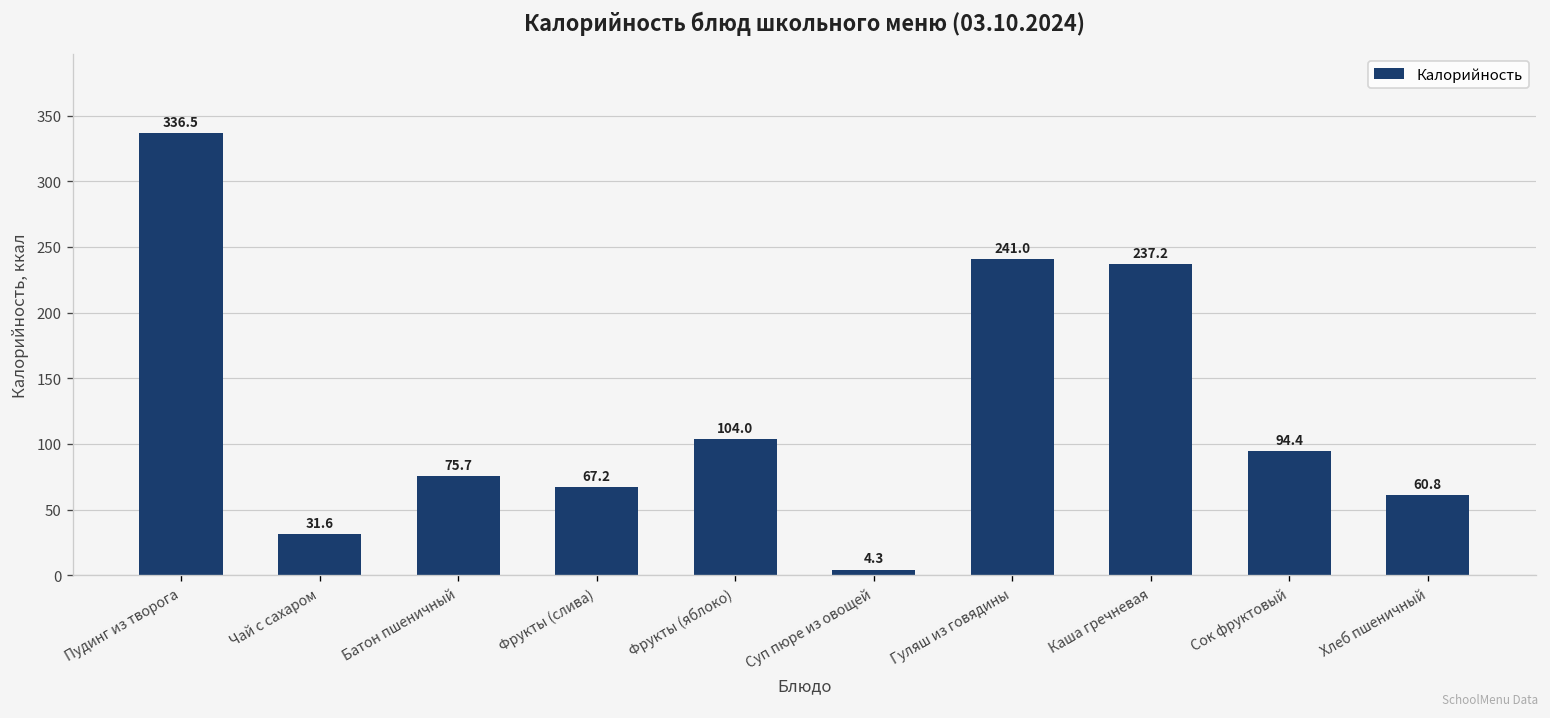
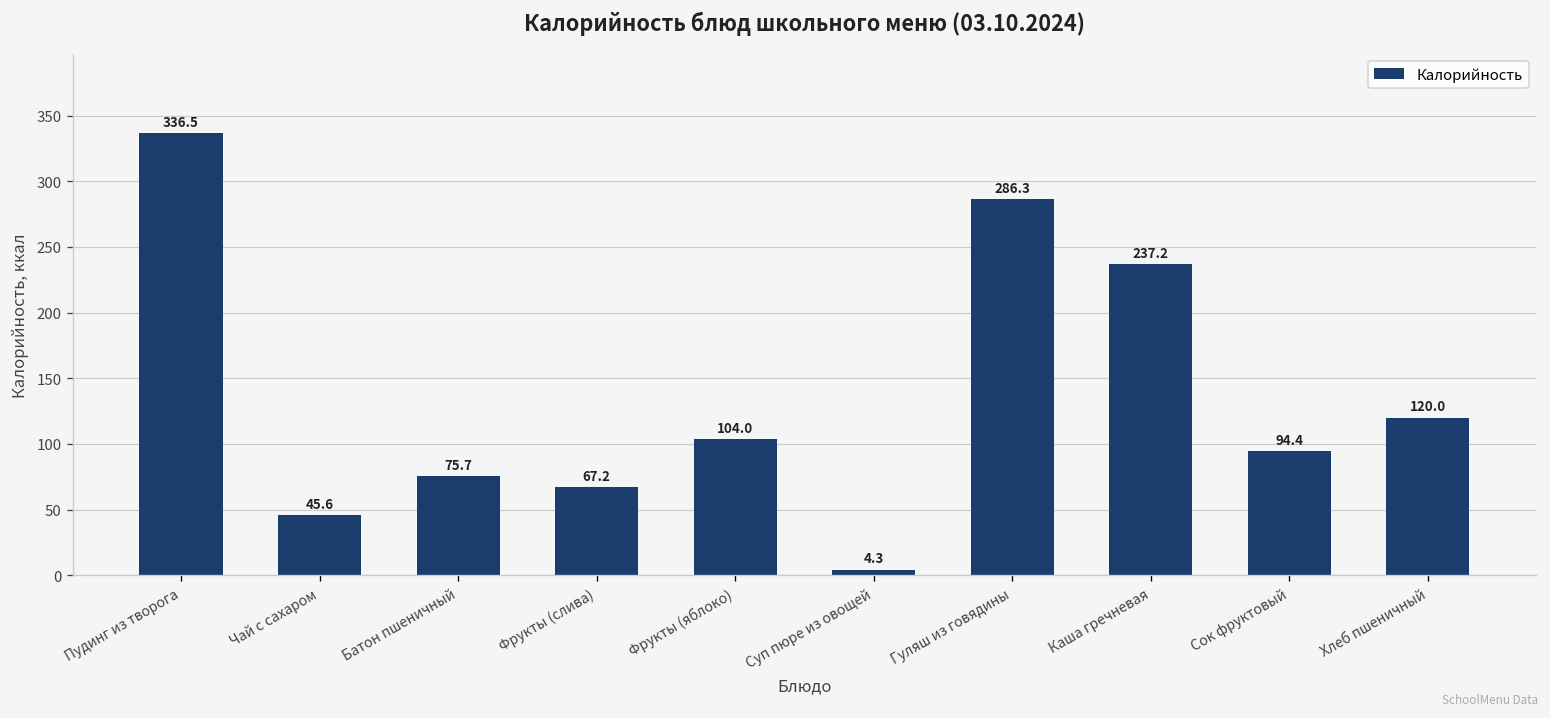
Чай с сахаром: 31.6 -> 45.6
Гуляш из говядины: 241.0 -> 286.3
Хлеб пшеничный: 60.8 -> 120.0
